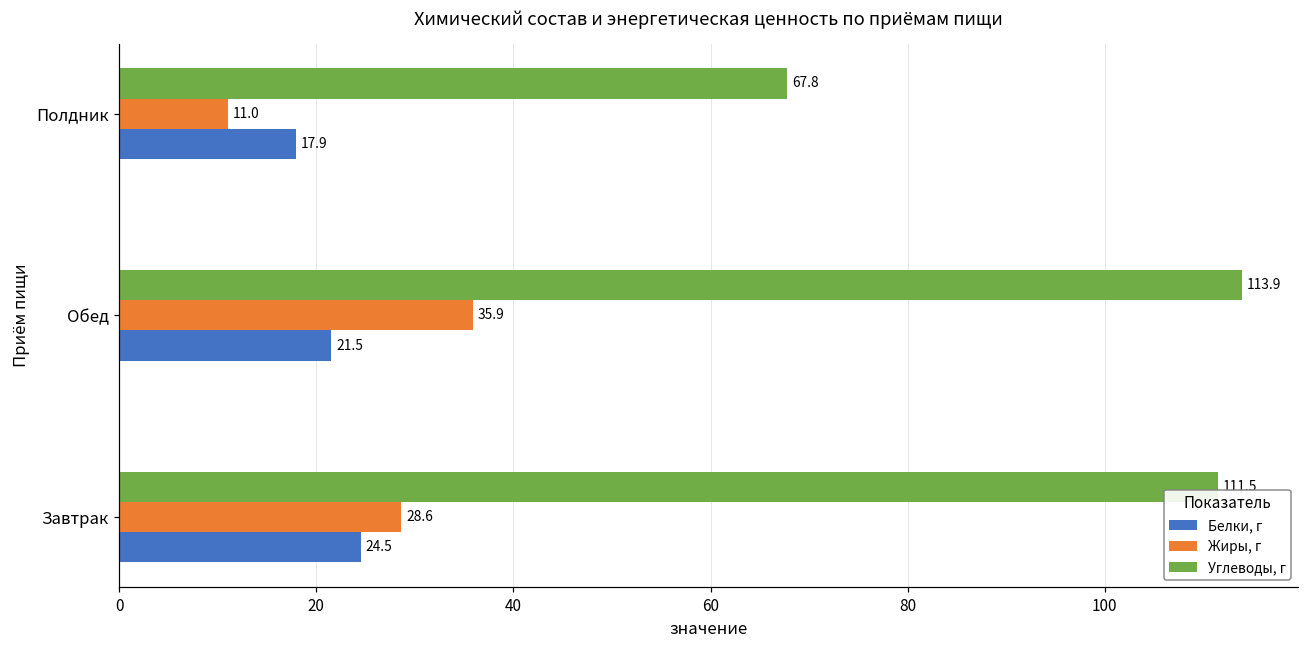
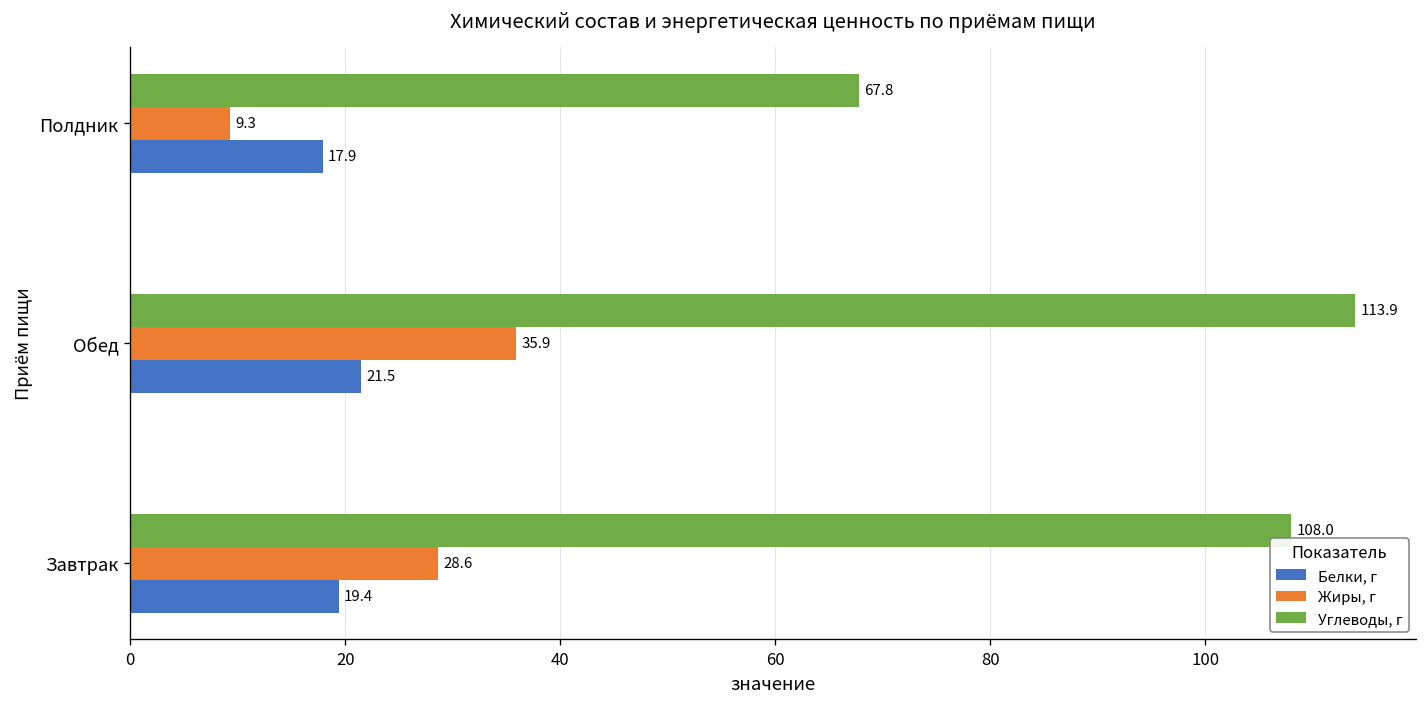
Жиры, г, Полдник: 11.0 -> 9.3
Углеводы, г, Завтрак: 112 -> 108
Белки, г, Завтрак: 24.5 -> 19.4
